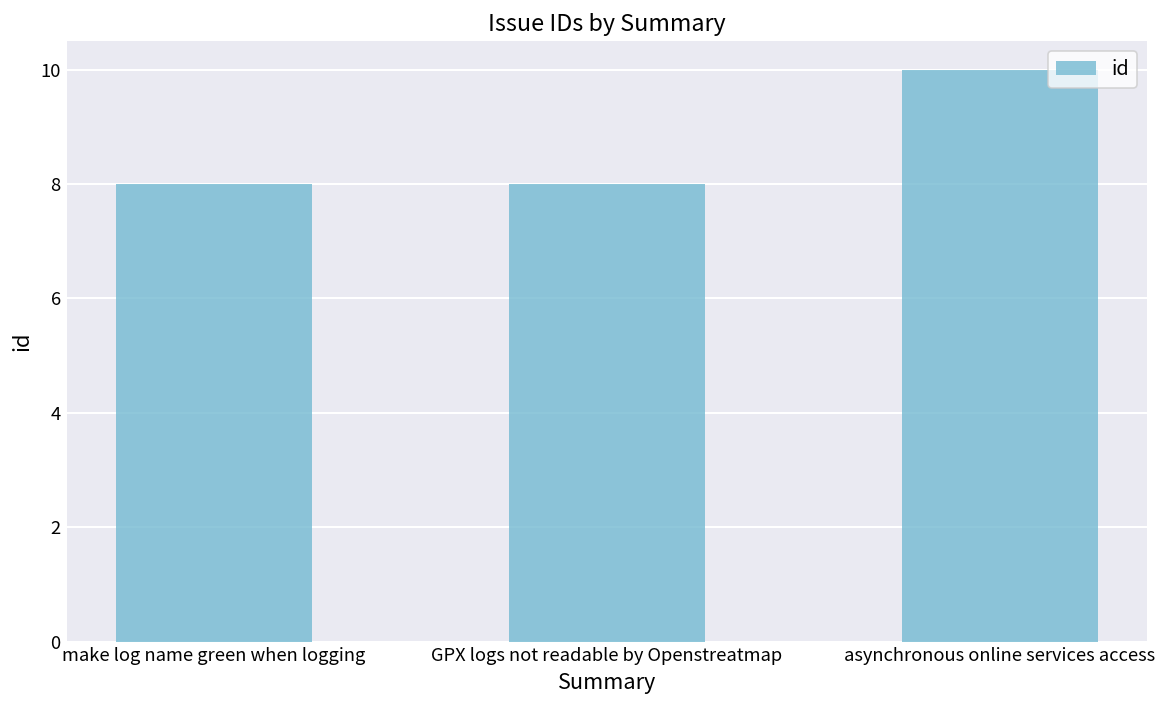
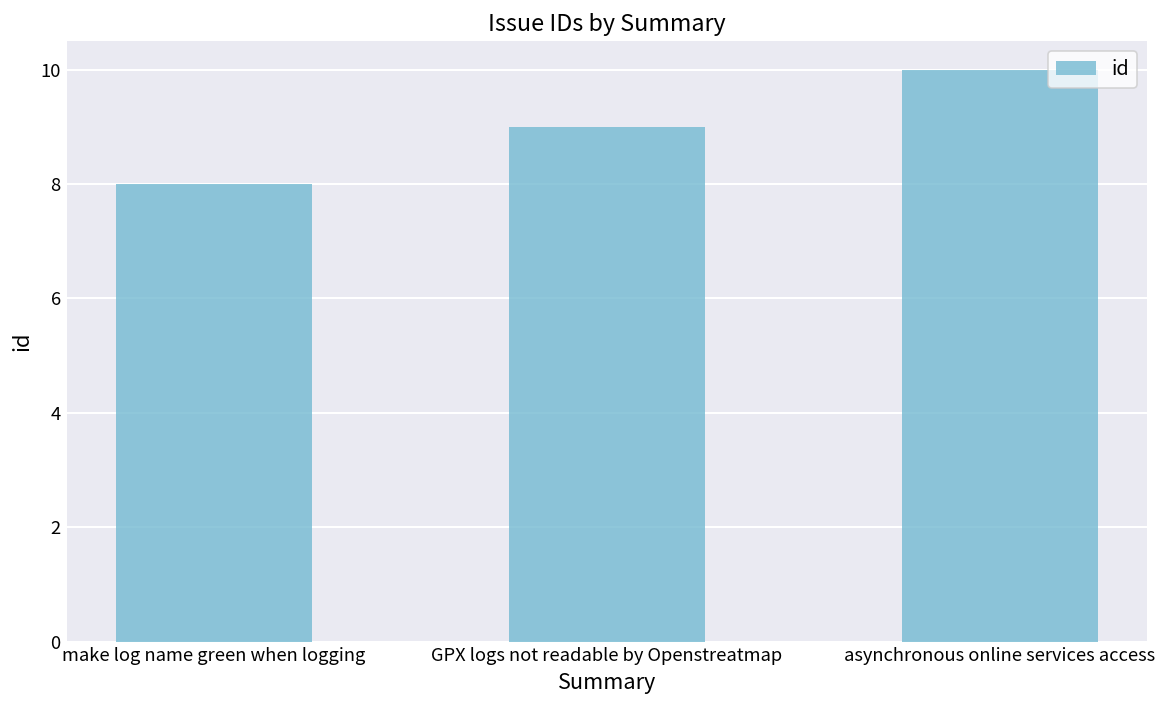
GPX logs not readable by Openstreatmap: 8 -> 9
